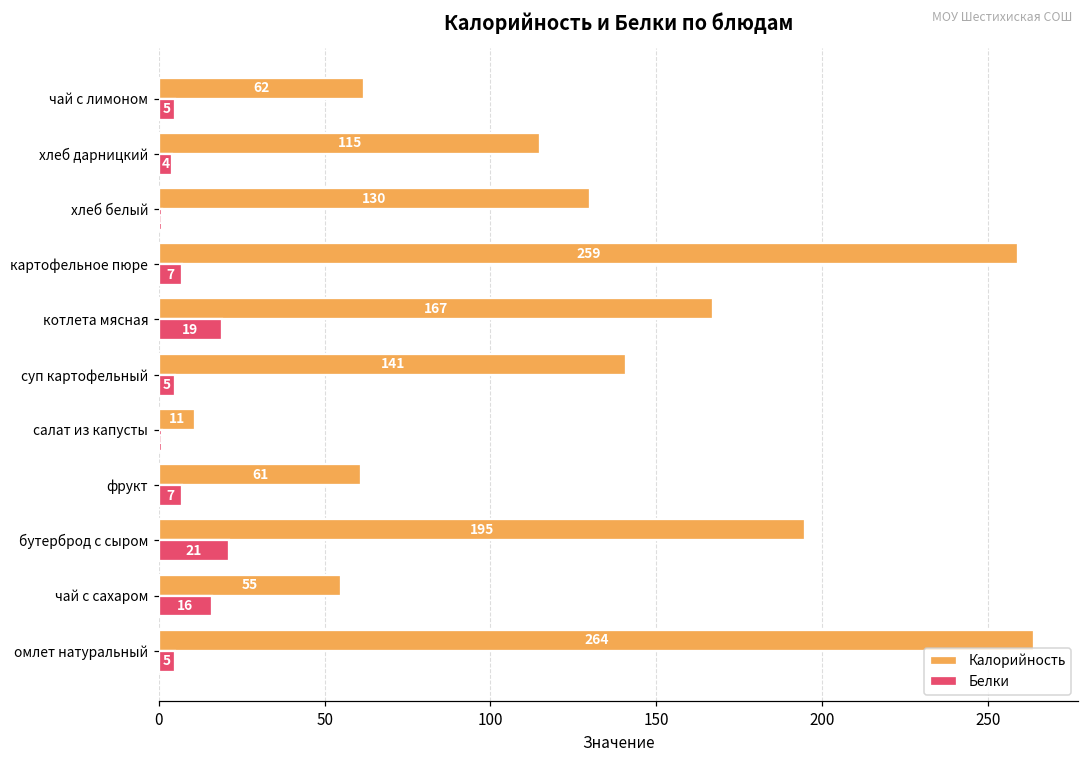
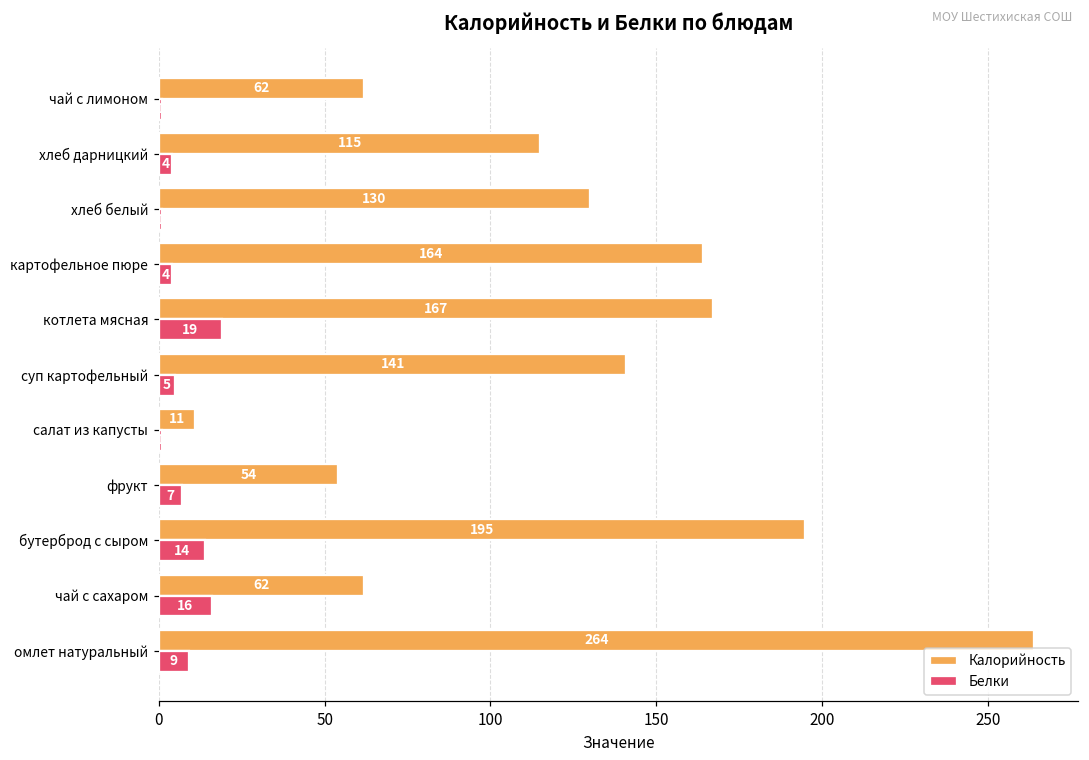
Белки, чай с лимоном: 5 -> 1
Калорийность, картофельное пюре: 259 -> 164
Белки, картофельное пюре: 7 -> 4
Калорийность, фрукт: 61 -> 54
Белки, бутерброд с сыром: 21 -> 14
Калорийность, чай с сахаром: 55 -> 62
Белки, омлет натуральный: 5 -> 9
